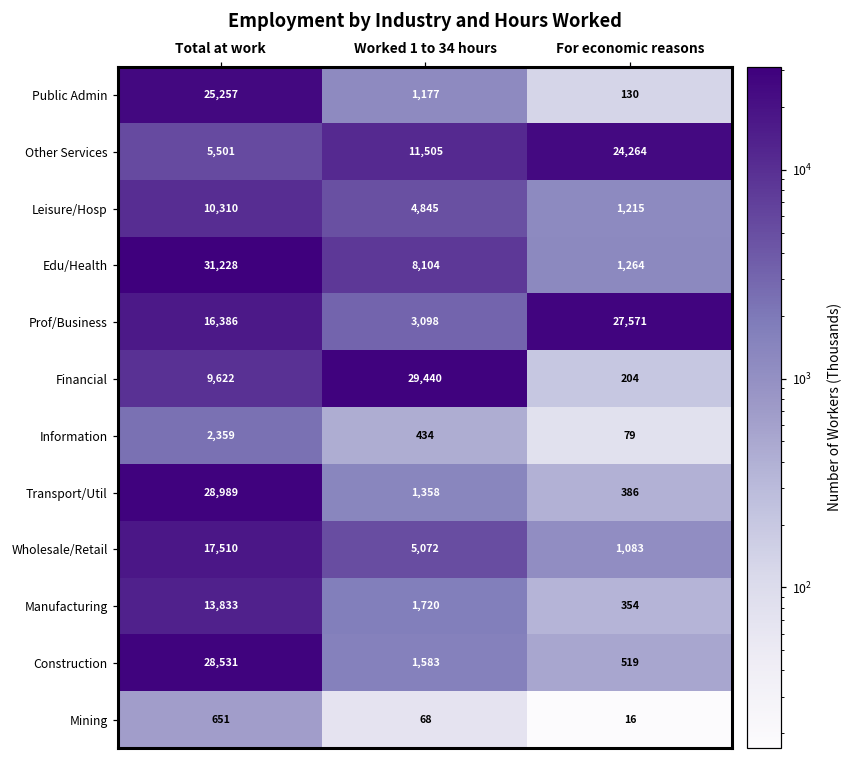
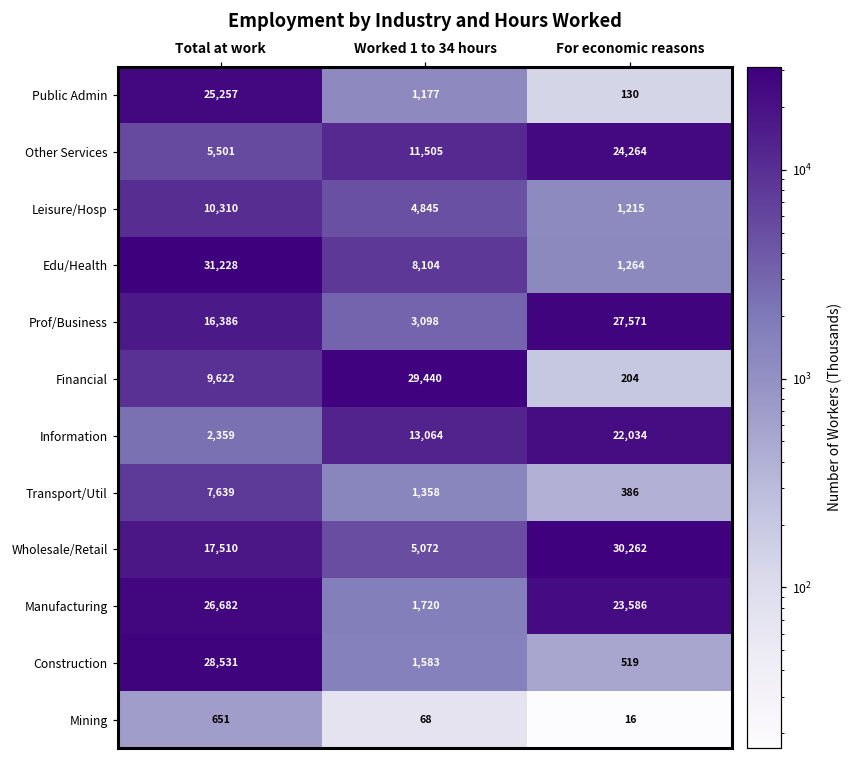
Information, Worked 1 to 34 hours: 434 -> 13,064
Information, For economic reasons: 79 -> 22,034
Transport/Util, Total at work: 28,989 -> 7,639
Wholesale/Retail, For economic reasons: 1,083 -> 30,262
Manufacturing, Total at work: 13,833 -> 26,682
Manufacturing, For economic reasons: 354 -> 23,586
